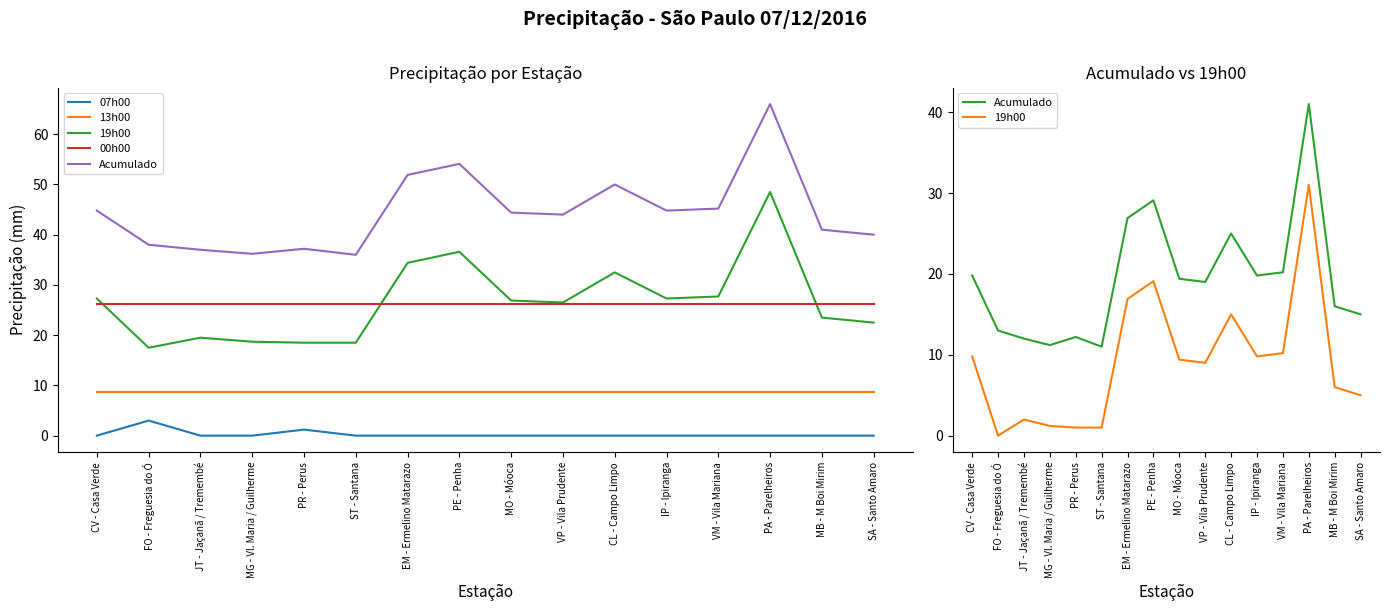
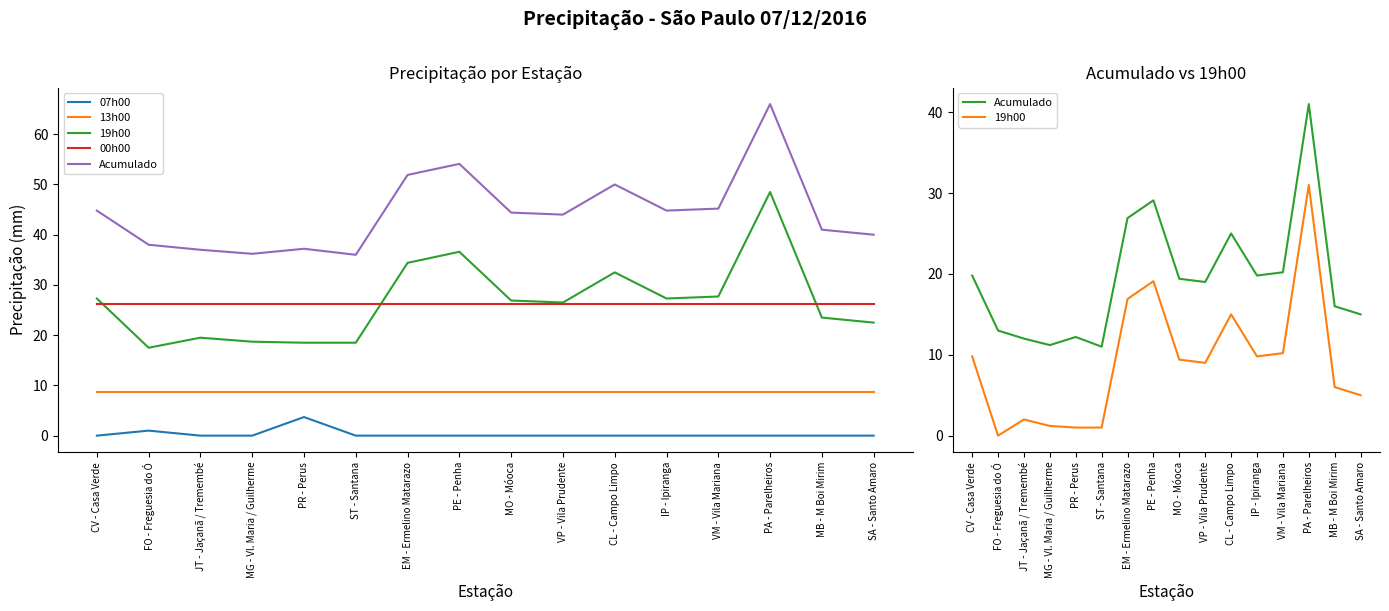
Precipitação por Estação, 07h00, FO - Freguesia do Ó: 3 -> 1
Precipitação por Estação, 07h00, PR - Perus: 1 -> 4
